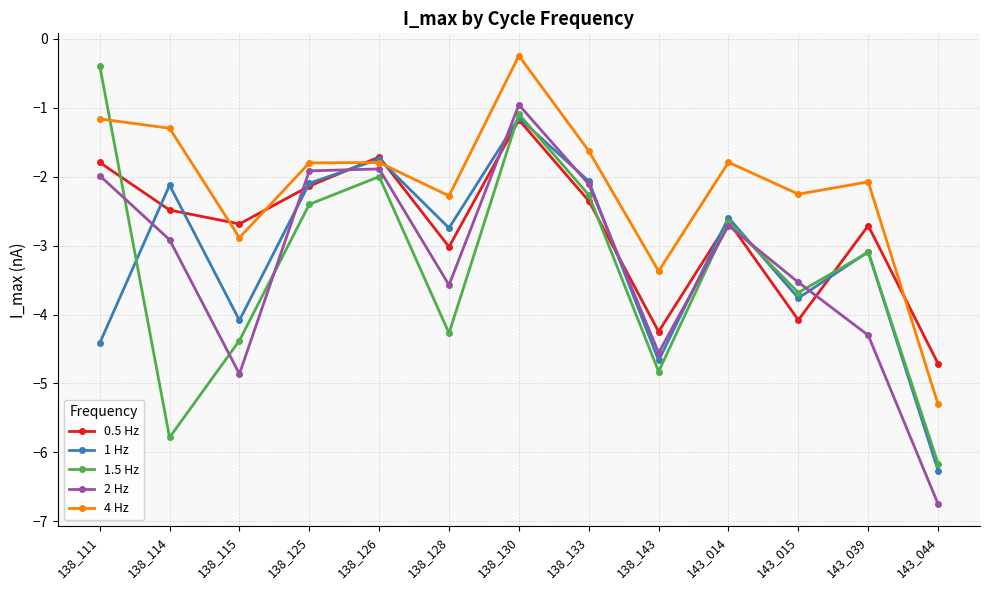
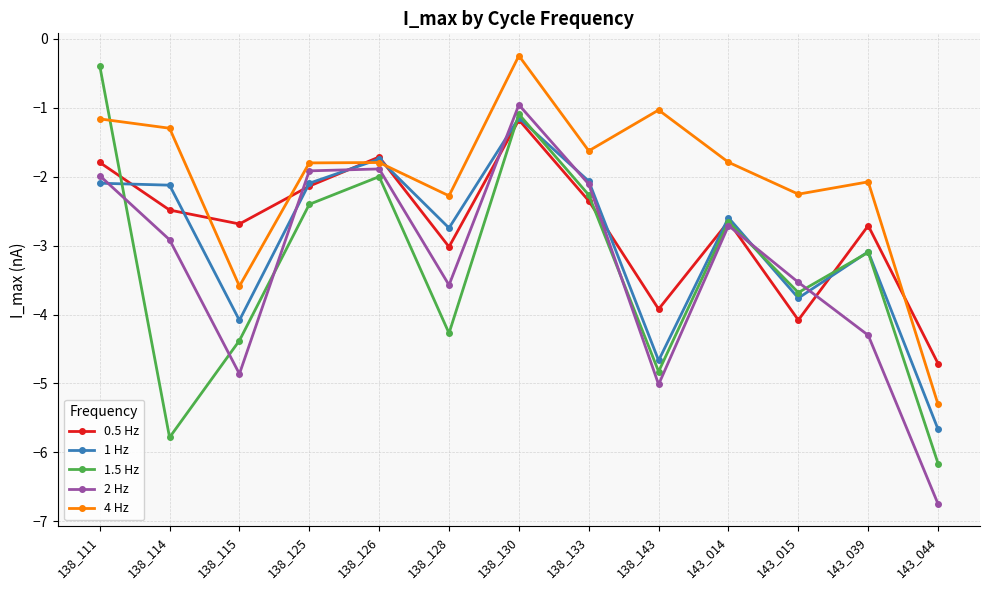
1 Hz, 138_111: -4.4 -> -2.1
4 Hz, 138_115: -2.9 -> -3.6
0.5 Hz, 138_143: -4.2 -> -3.9
2 Hz, 138_143: -4.6 -> -5.0
4 Hz, 138_143: -3.4 -> -1.0
1 Hz, 143_044: -6.3 -> -5.7
